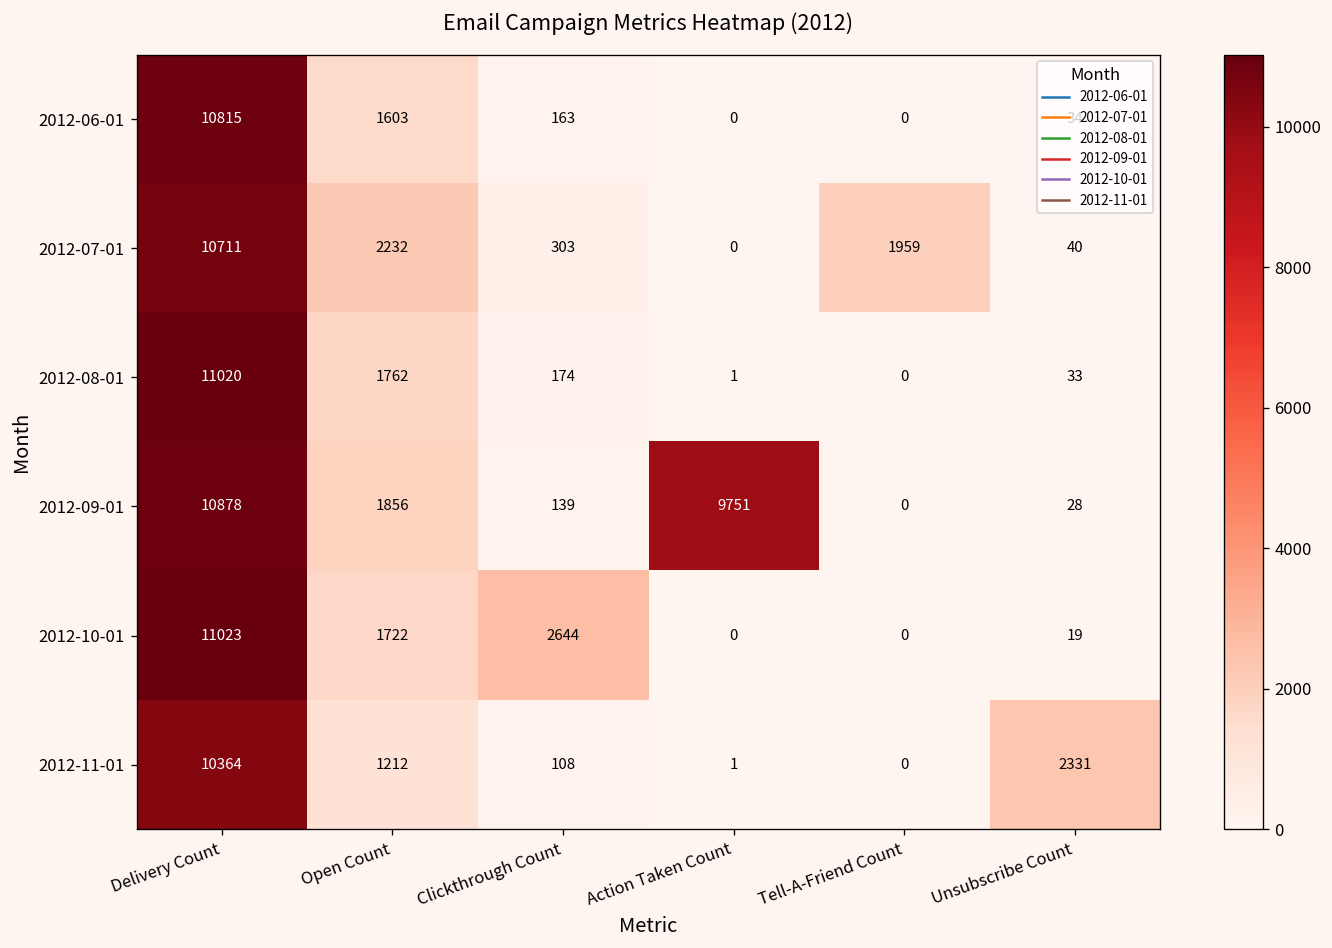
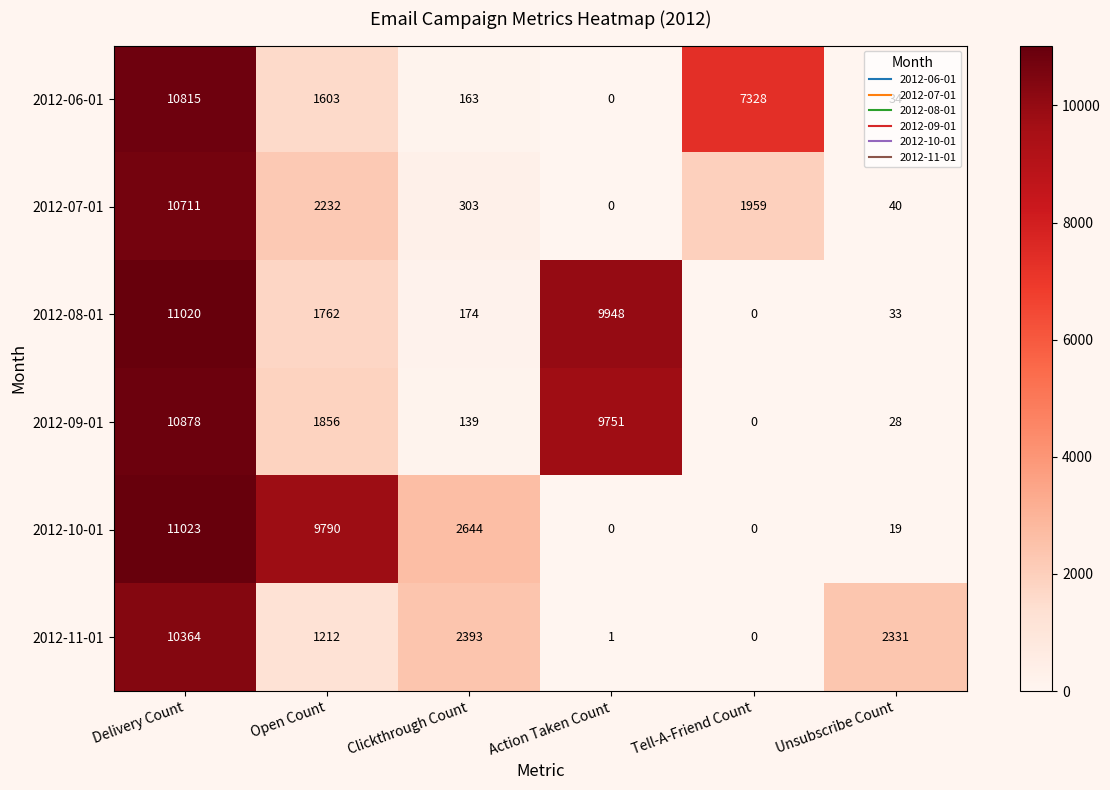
2012-06-01, Tell-A-Friend Count: 0 -> 7328
2012-08-01, Action Taken Count: 1 -> 9948
2012-10-01, Open Count: 1722 -> 9790
2012-11-01, Clickthrough Count: 108 -> 2393
